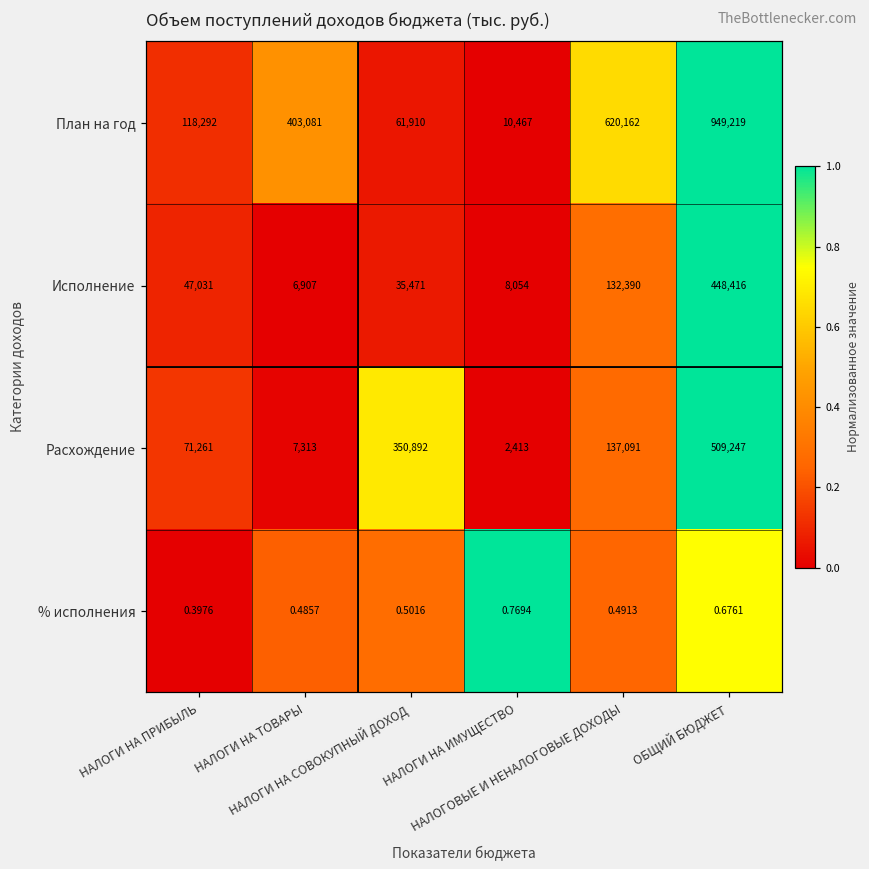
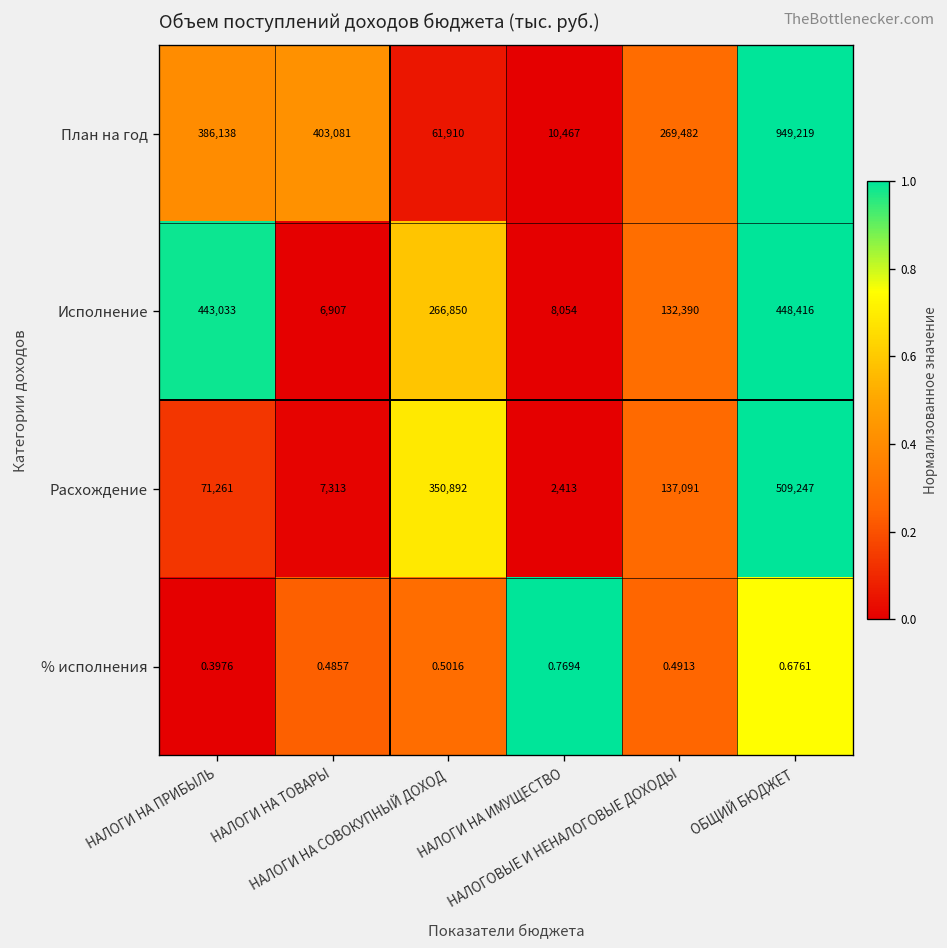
План на год, НАЛОГИ НА ПРИБЫЛЬ: 118,292 -> 386,138
План на год, НАЛОГОВЫЕ И НЕНАЛОГОВЫЕ ДОХОДЫ: 620,162 -> 269,482
Исполнение, НАЛОГИ НА ПРИБЫЛЬ: 47,031 -> 443,033
Исполнение, НАЛОГИ НА СОВОКУПНЫЙ ДОХОД: 35,471 -> 266,850
